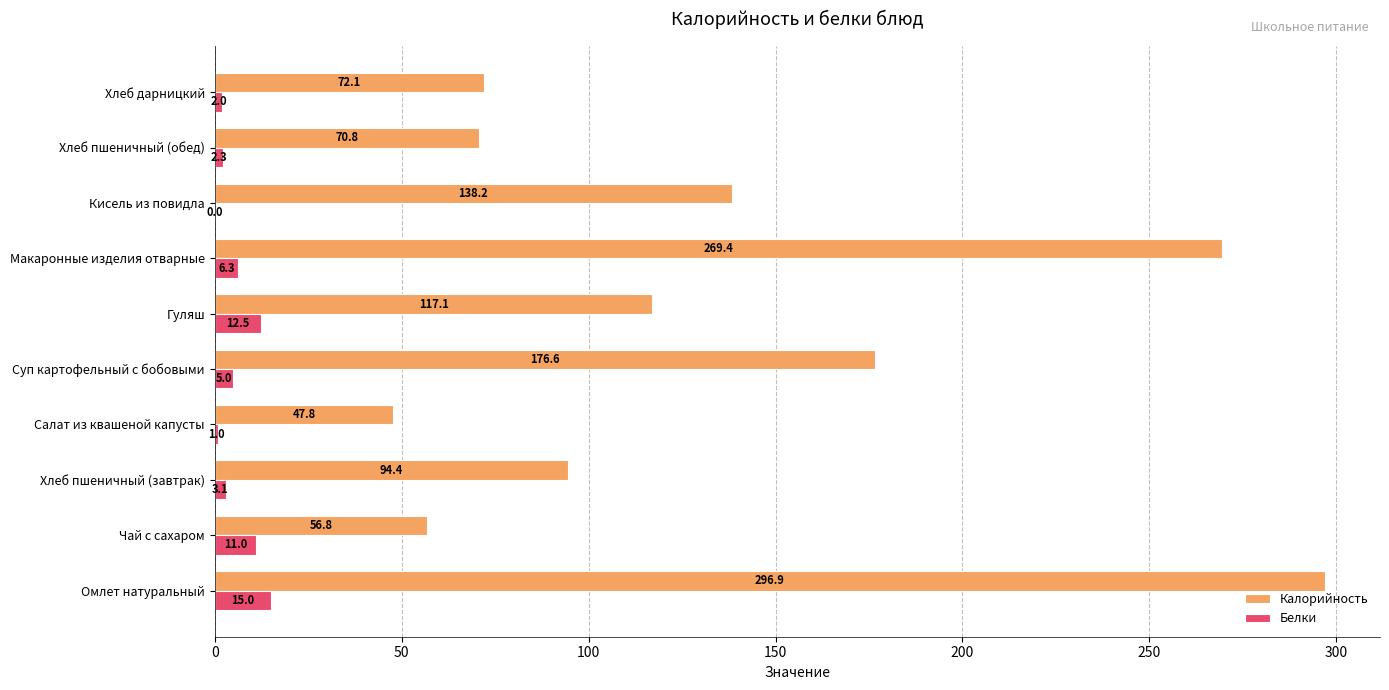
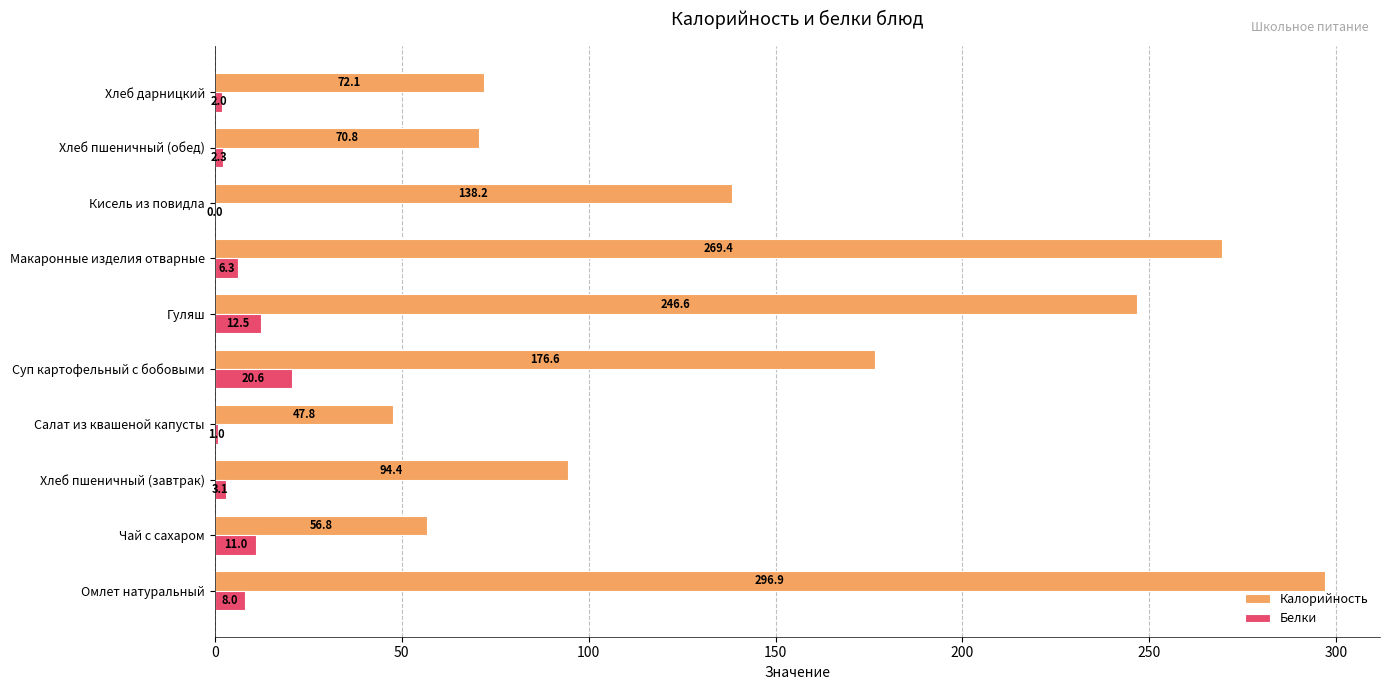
Калорийность, Гуляш: 117.1 -> 246.6
Белки, Суп картофельный с бобовыми: 5.0 -> 20.6
Белки, Омлет натуральный: 15.0 -> 8.0
